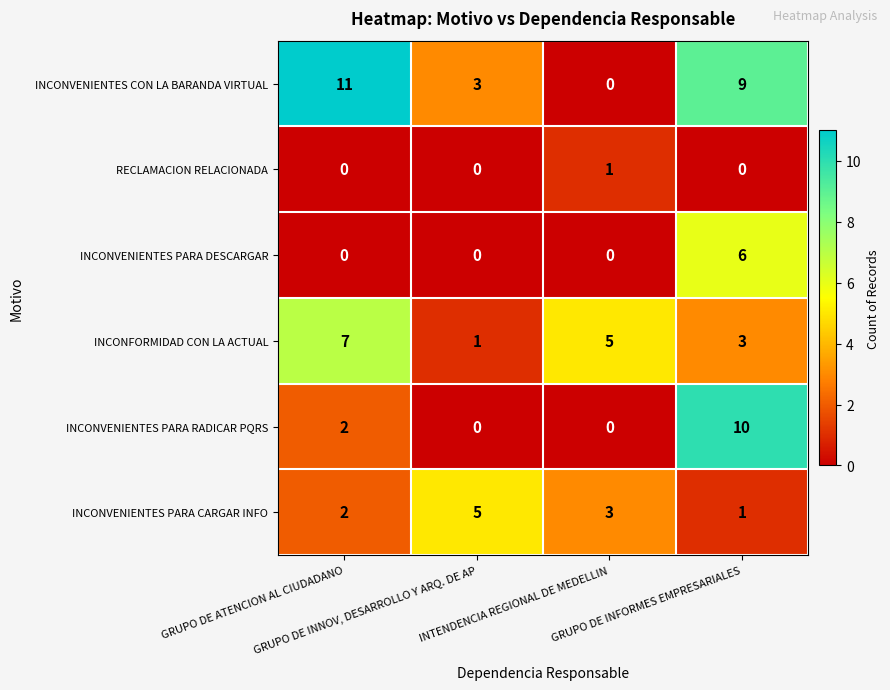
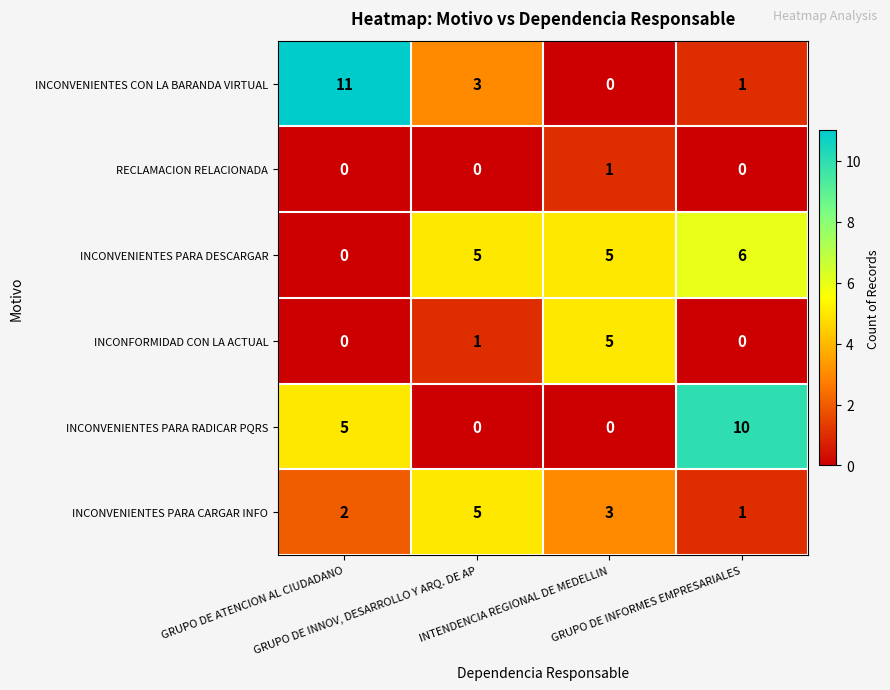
INCONVENIENTES CON LA BARANDA VIRTUAL, GRUPO DE INFORMES EMPRESARIALES: 9 -> 1
INCONVENIENTES PARA DESCARGAR, GRUPO DE INNOV, DESARROLLO Y ARQ. DE AP: 0 -> 5
INCONVENIENTES PARA DESCARGAR, INTENDENCIA REGIONAL DE MEDELLIN: 0 -> 5
INCONFORMIDAD CON LA ACTUAL, GRUPO DE ATENCION AL CIUDADANO: 7 -> 0
INCONFORMIDAD CON LA ACTUAL, GRUPO DE INFORMES EMPRESARIALES: 3 -> 0
INCONVENIENTES PARA RADICAR PQRS, GRUPO DE ATENCION AL CIUDADANO: 2 -> 5
